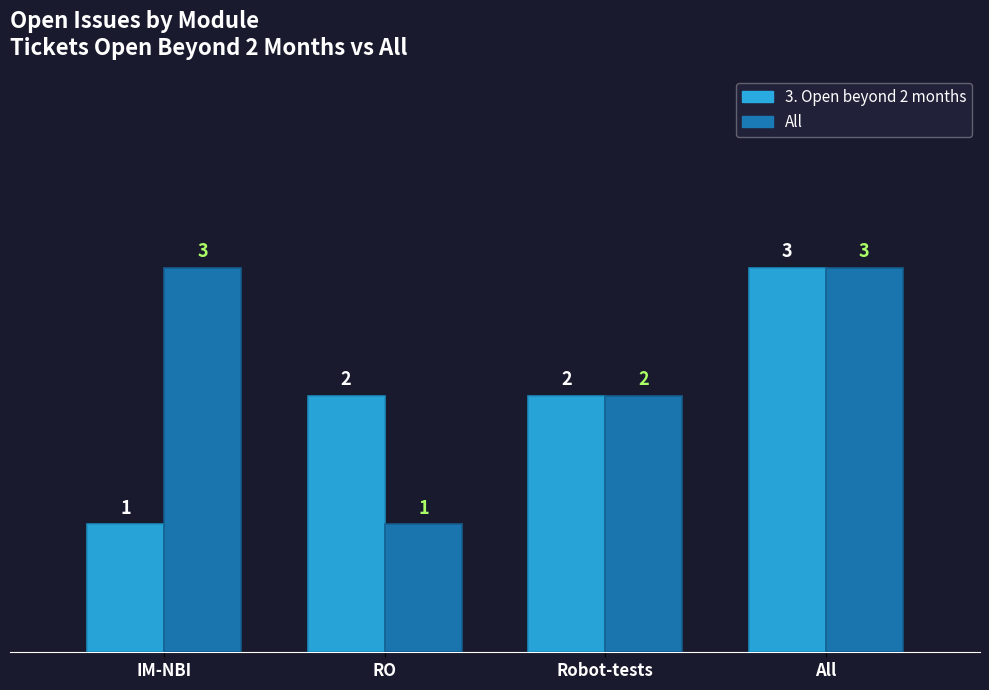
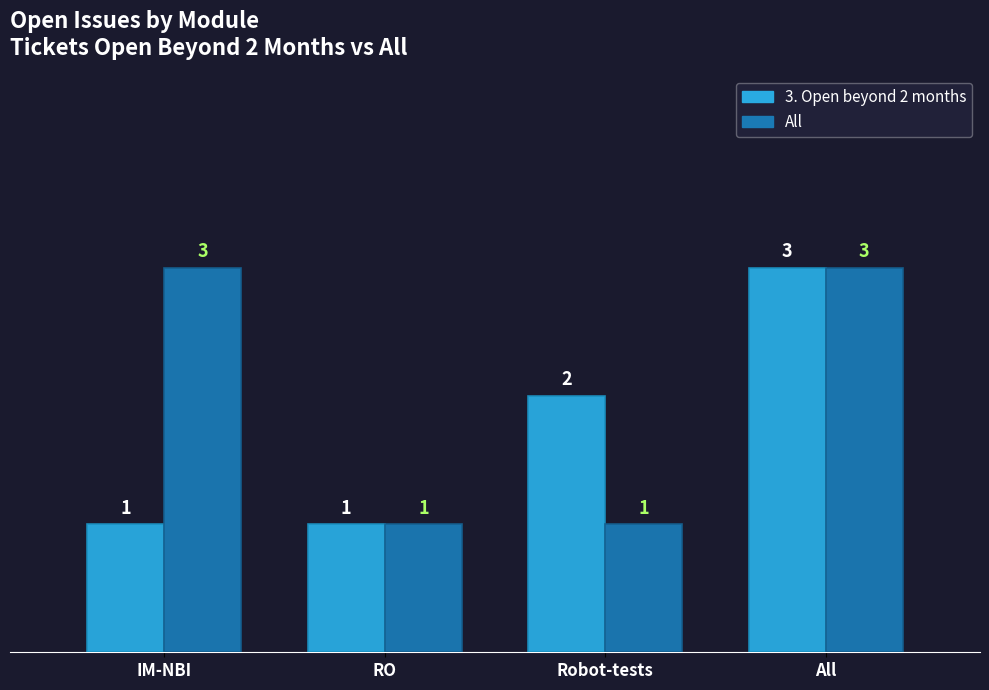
3. Open beyond 2 months, RO: 2 -> 1
All, Robot-tests: 2 -> 1
